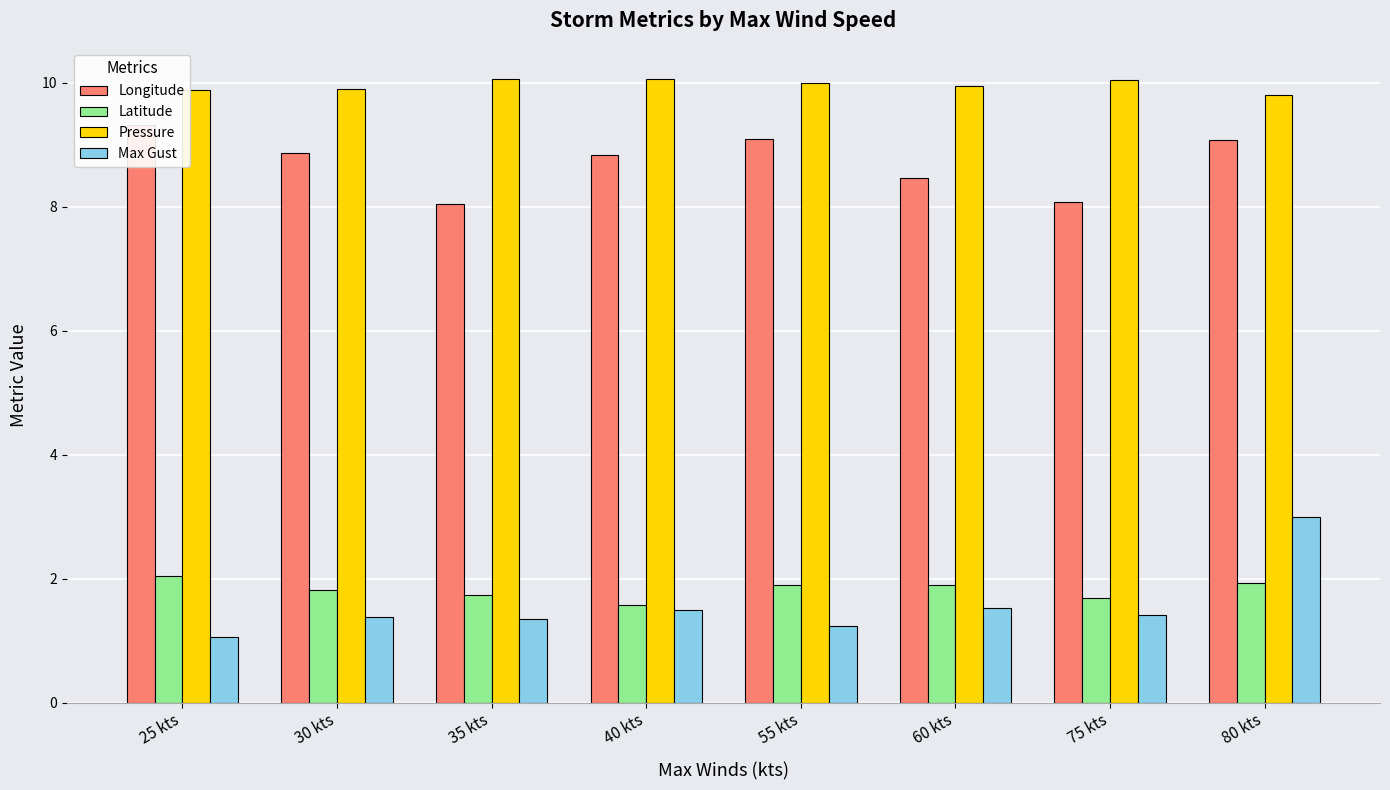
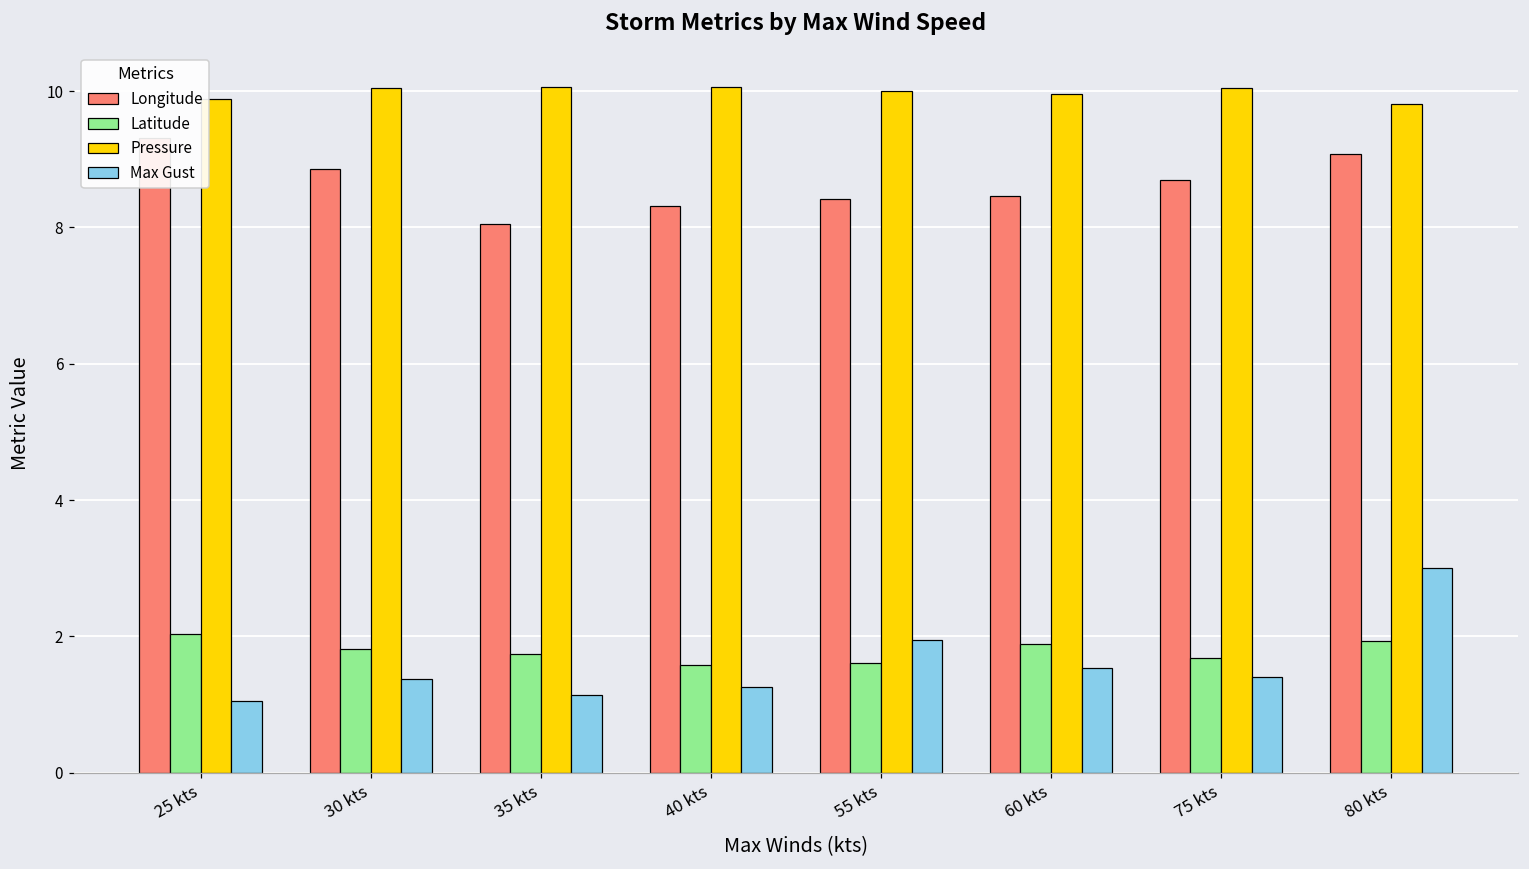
Pressure, 30 kts: 9.9 -> 10.1
Max Gust, 35 kts: 1.3 -> 1.1
Longitude, 40 kts: 8.8 -> 8.3
Max Gust, 40 kts: 1.5 -> 1.3
Longitude, 55 kts: 9.1 -> 8.4
Latitude, 55 kts: 1.9 -> 1.6
Max Gust, 55 kts: 1.2 -> 2.0
Longitude, 75 kts: 8.1 -> 8.7
